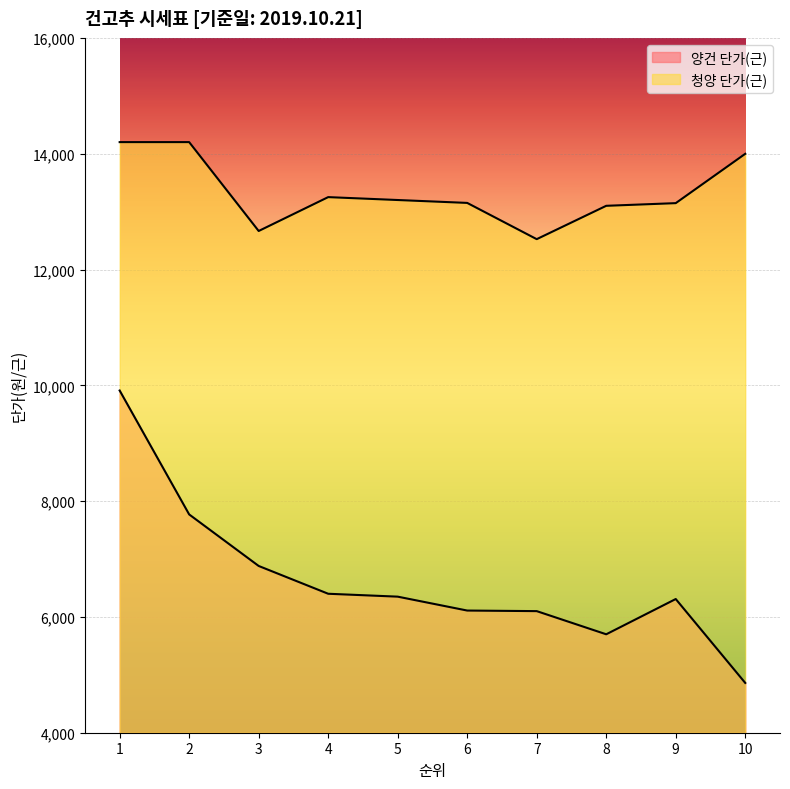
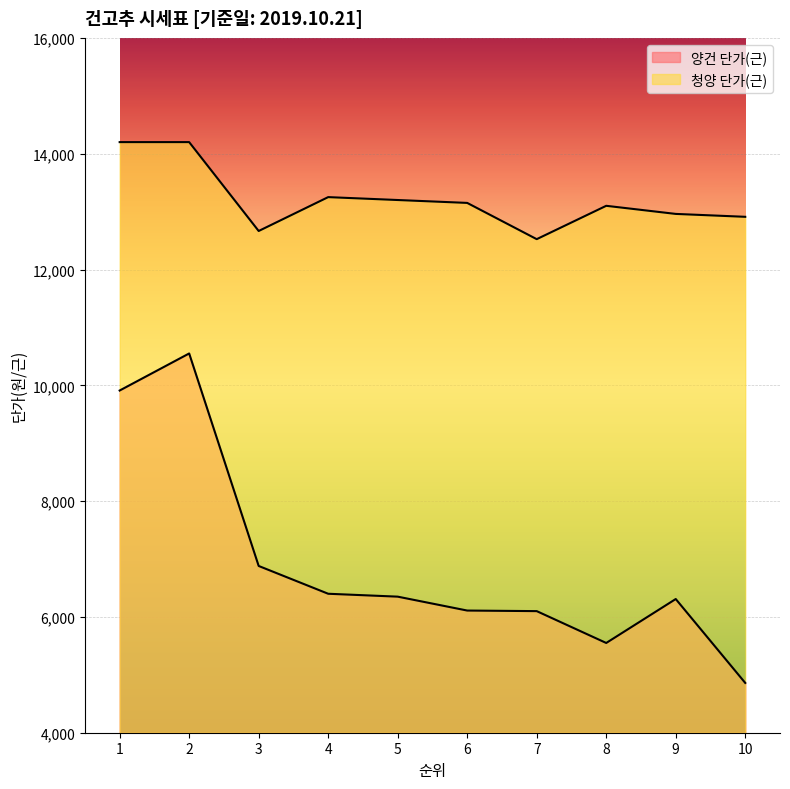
양건 단가(근), 2: 7,800 -> 10,600
양건 단가(근), 8: 5,700 -> 5,600
청양 단가(근), 9: 13,100 -> 13,000
청양 단가(근), 10: 14,000 -> 12,900
